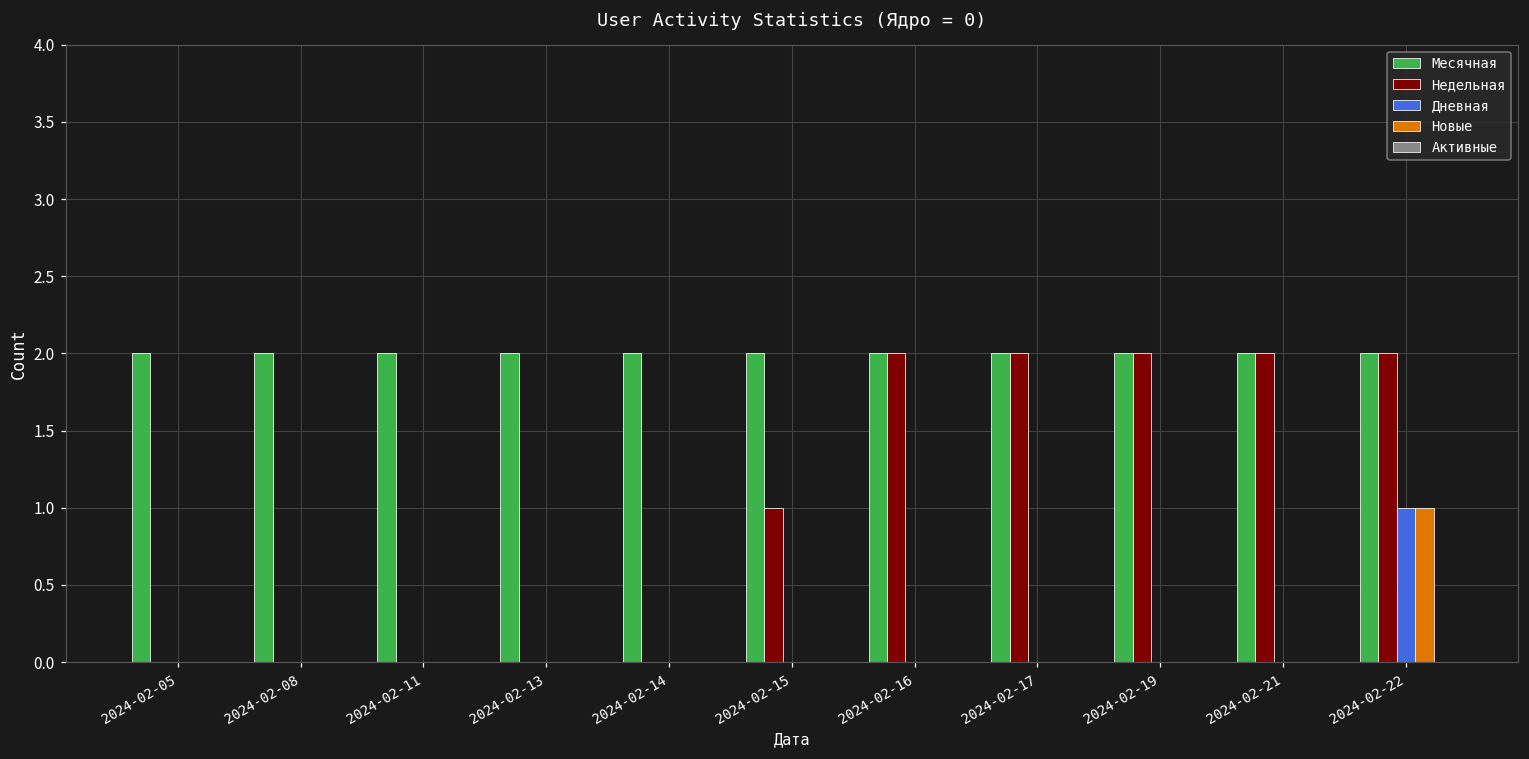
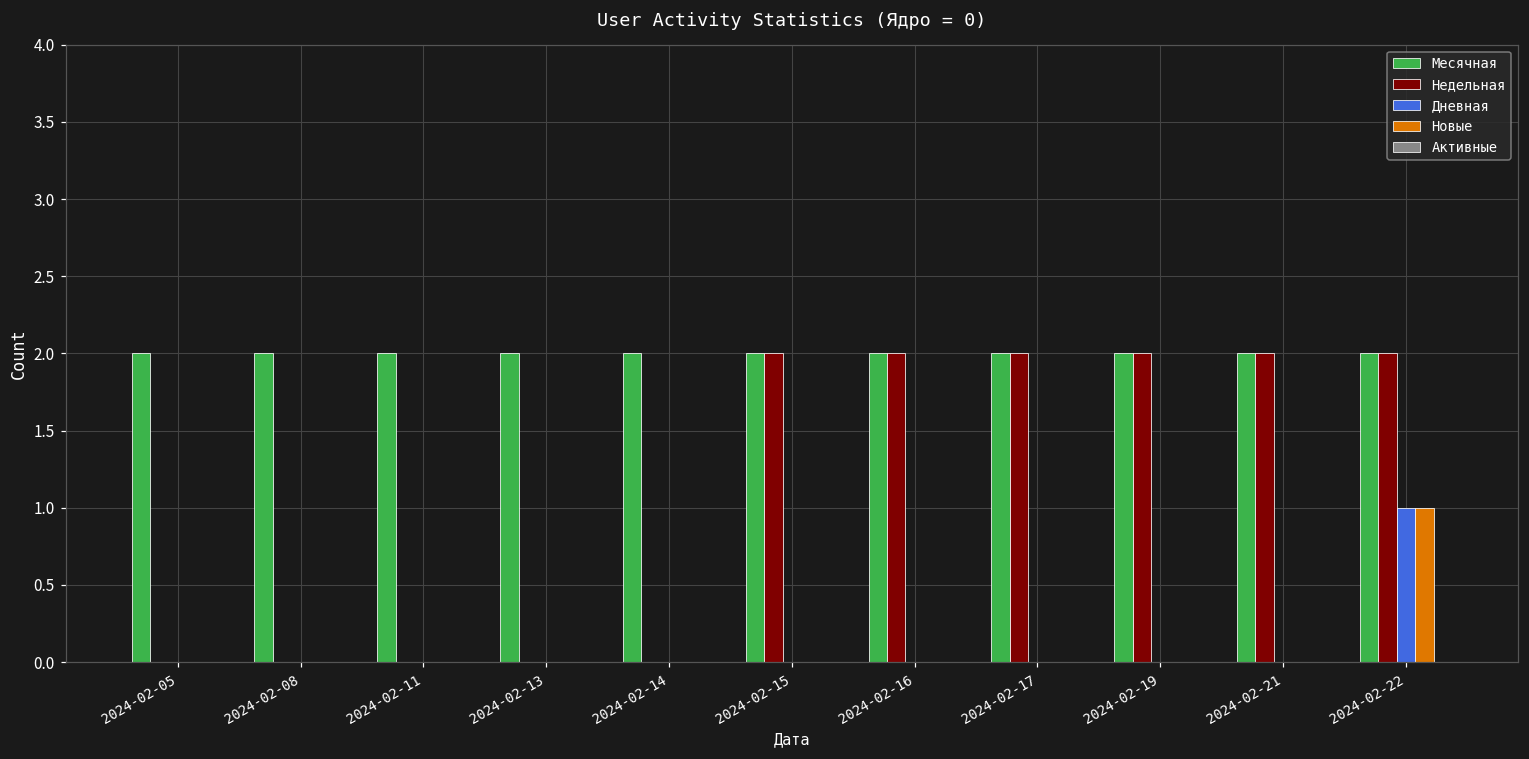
Недельная, 2024-02-15: 1 -> 2
